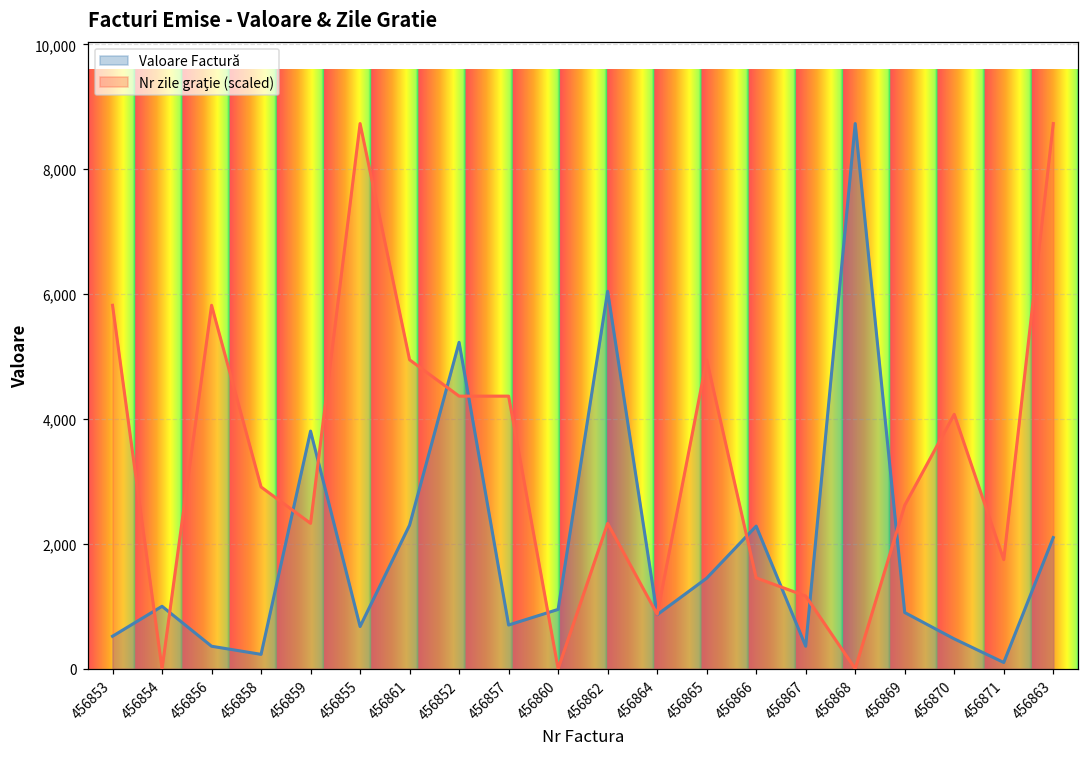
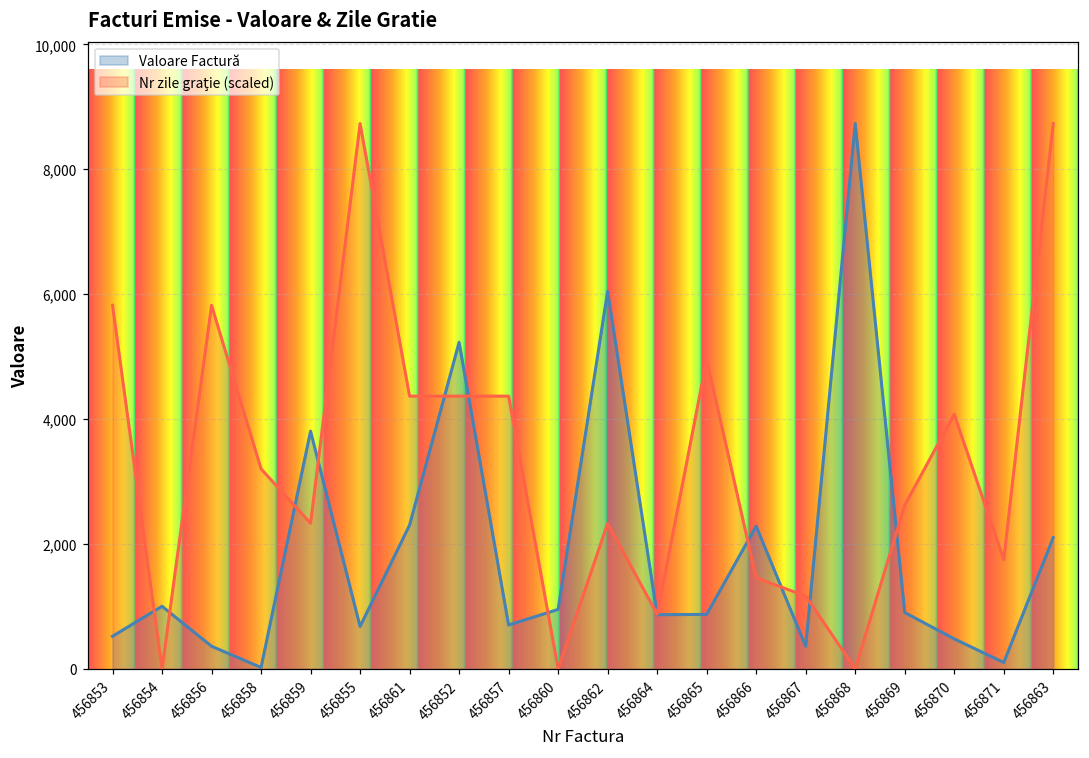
Valoare Factură, 456858: 200 -> 0
Nr zile graţie (scaled), 456858: 2,900 -> 3,200
Nr zile graţie (scaled), 456861: 4,900 -> 4,400
Valoare Factură, 456865: 1,500 -> 900
